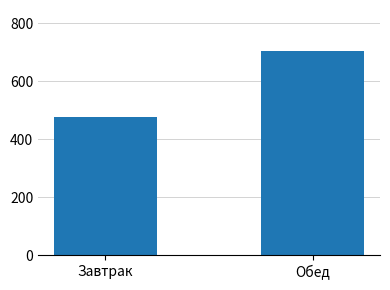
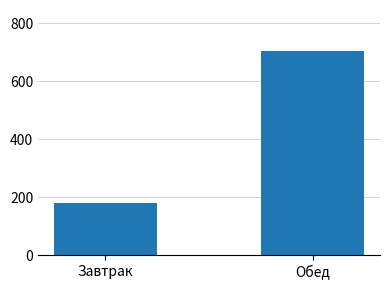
Завтрак: 480 -> 180
